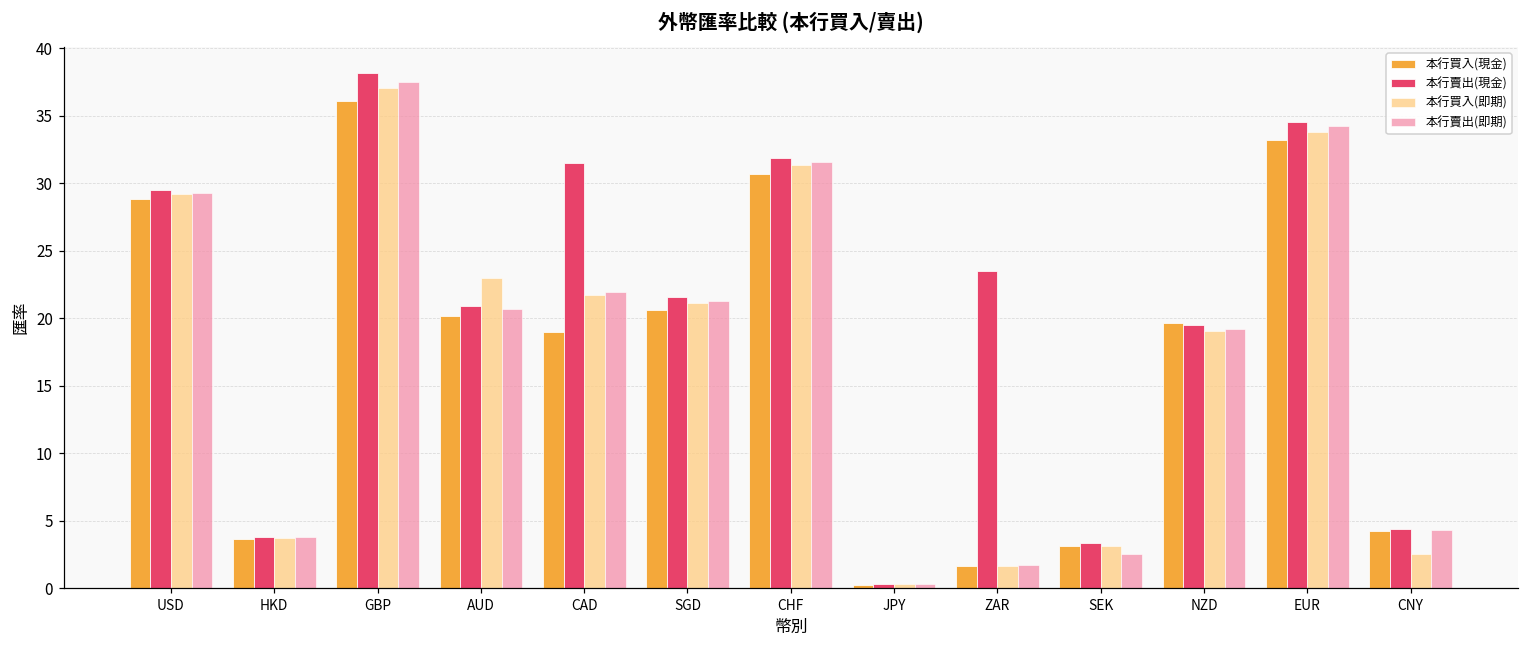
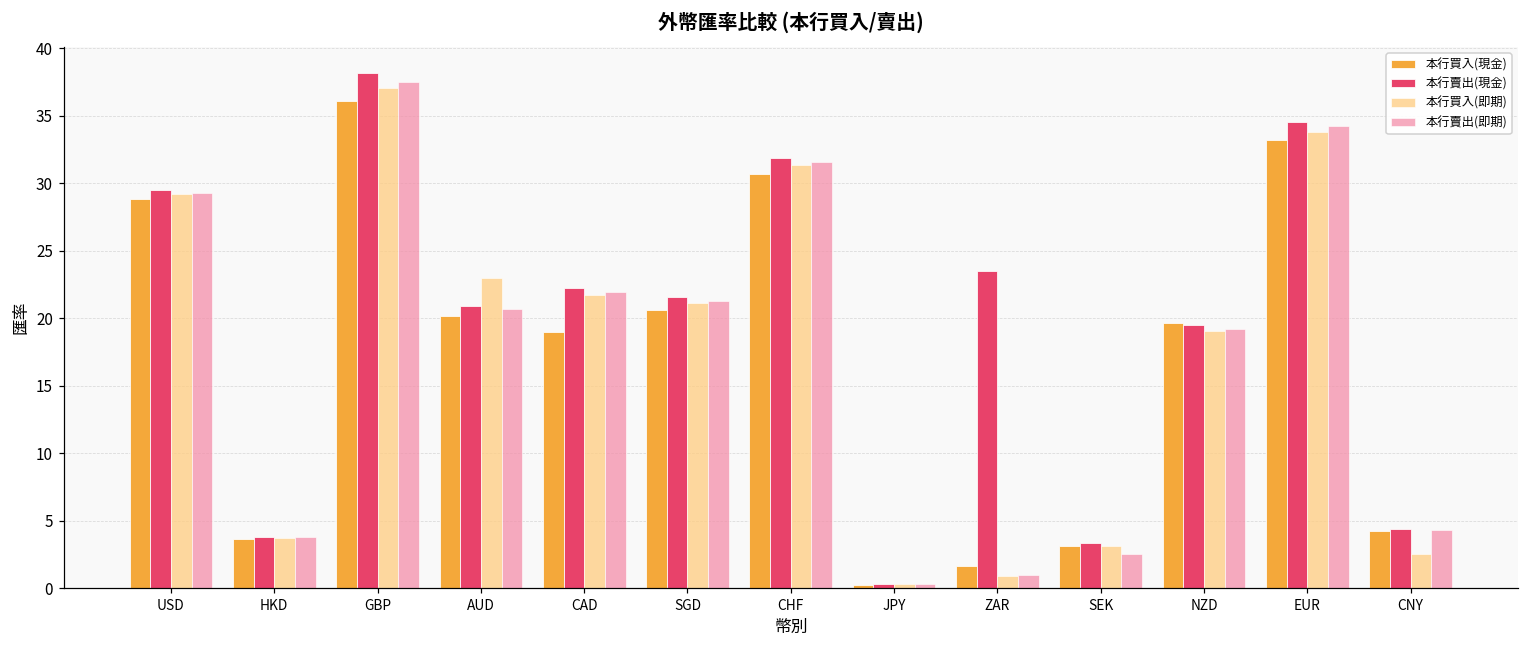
本行賣出(現金), CAD: 31.5 -> 22.3
本行買入(即期), ZAR: 1.7 -> 0.9
本行賣出(即期), ZAR: 1.7 -> 1.0
